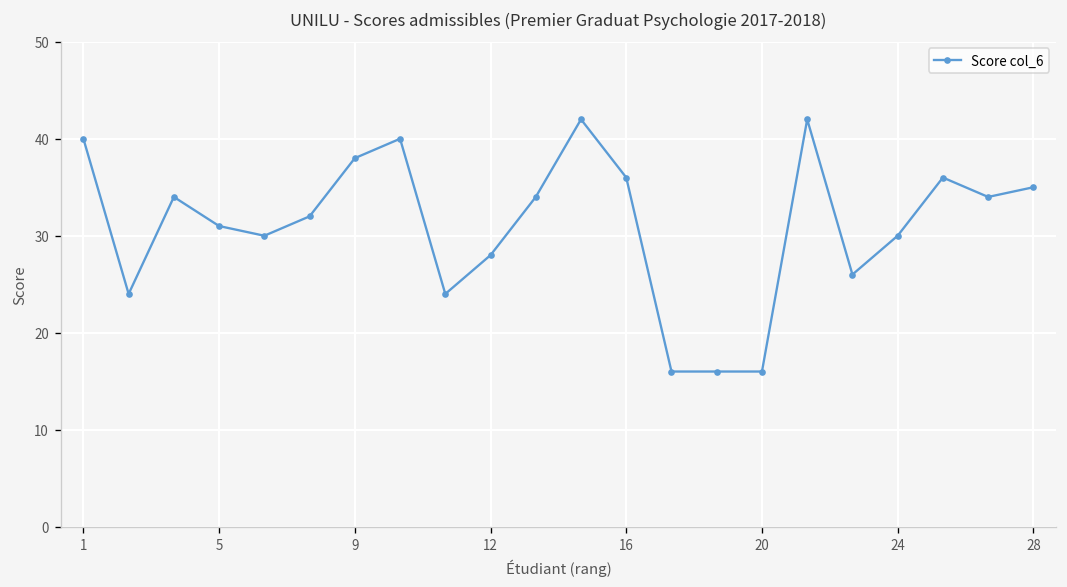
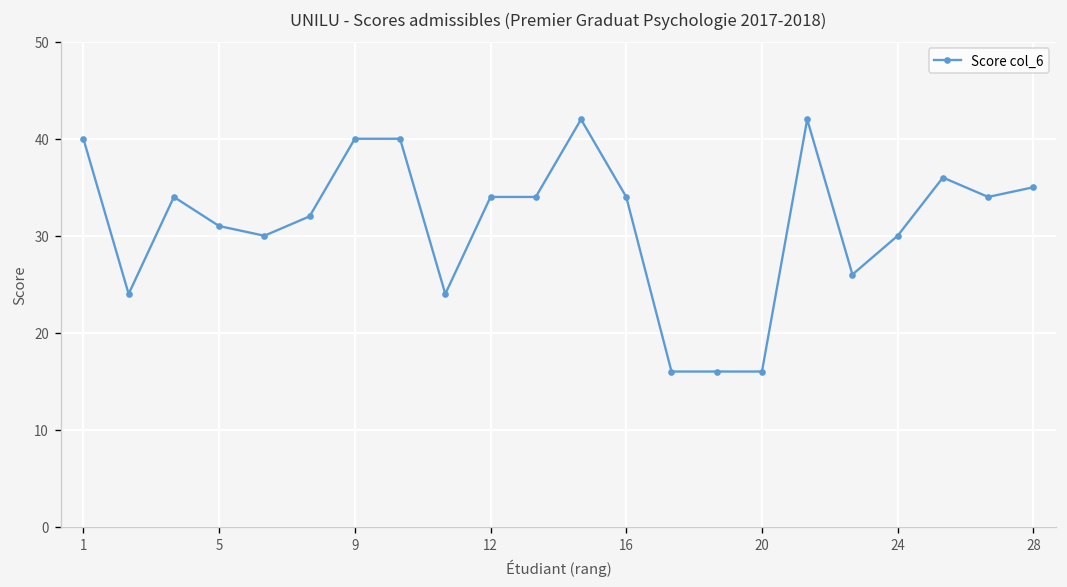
9: 38 -> 40
12: 28 -> 34
16: 36 -> 34
